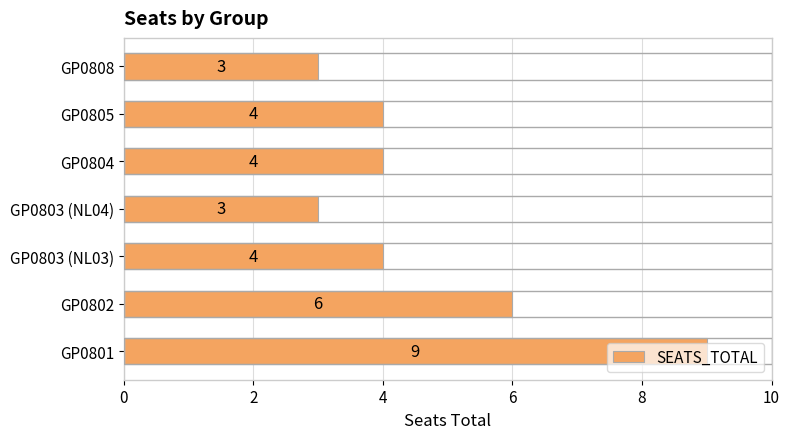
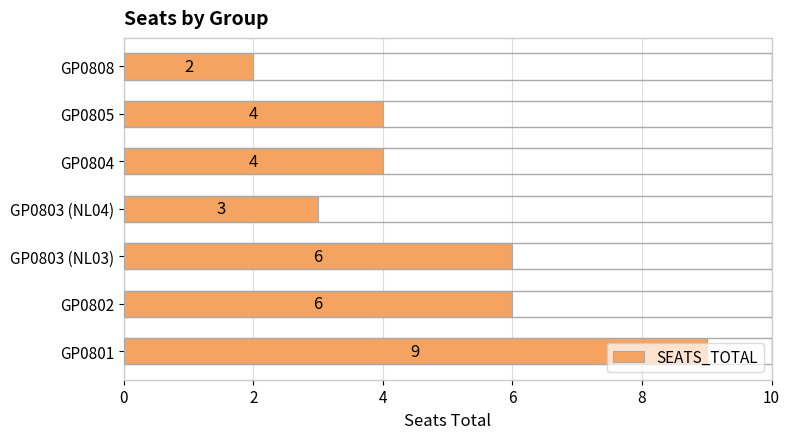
GP0808: 3 -> 2
GP0803 (NL03): 4 -> 6
